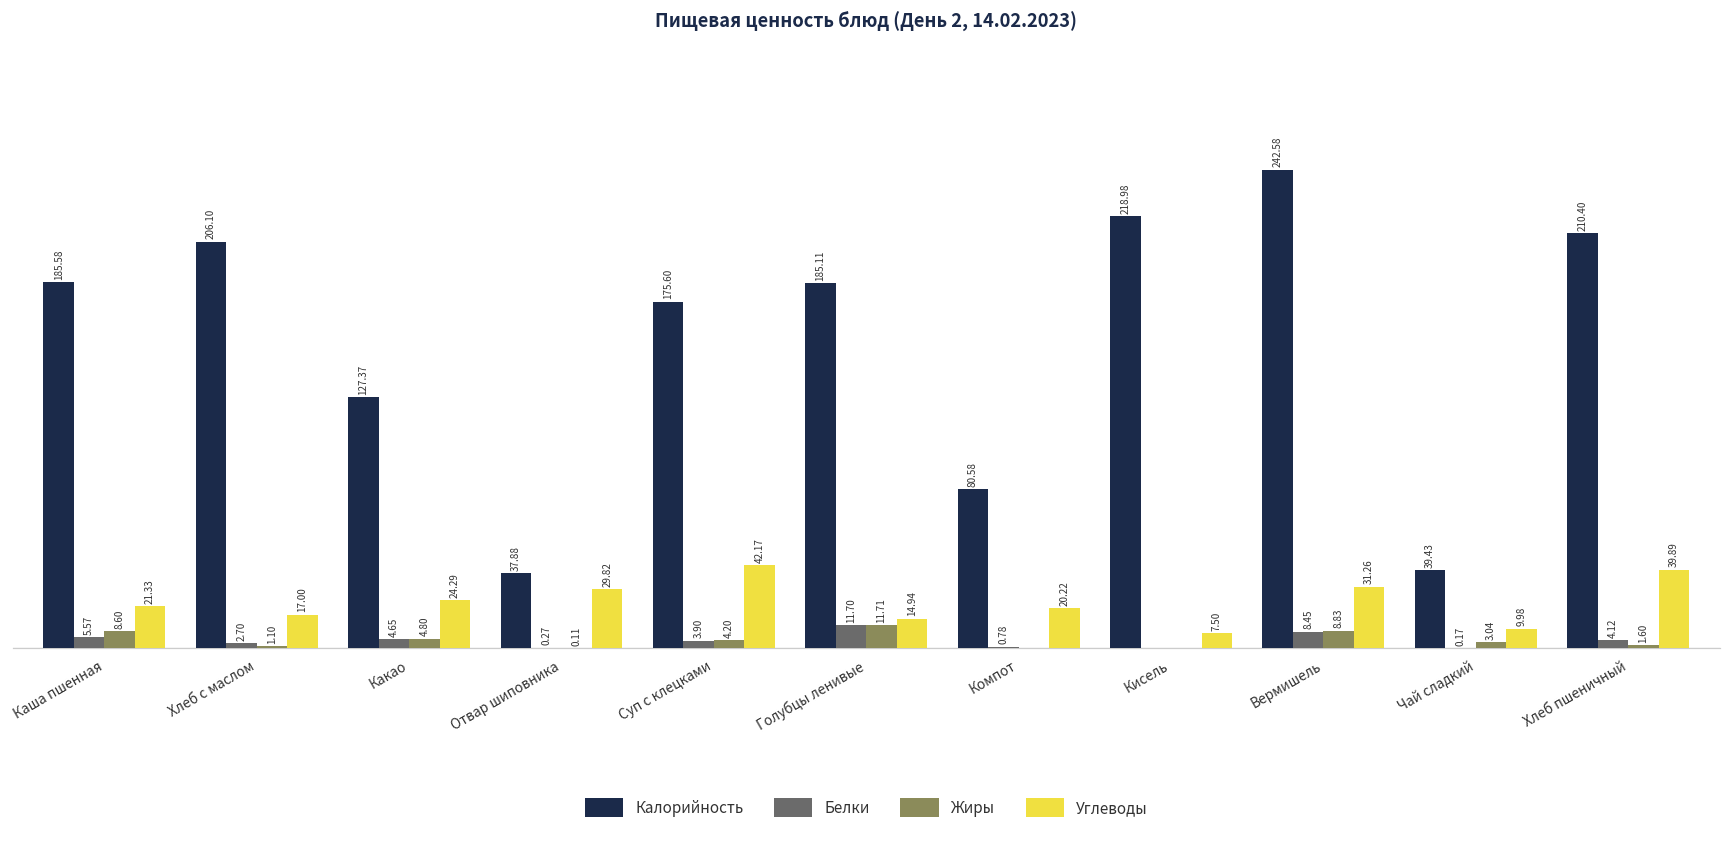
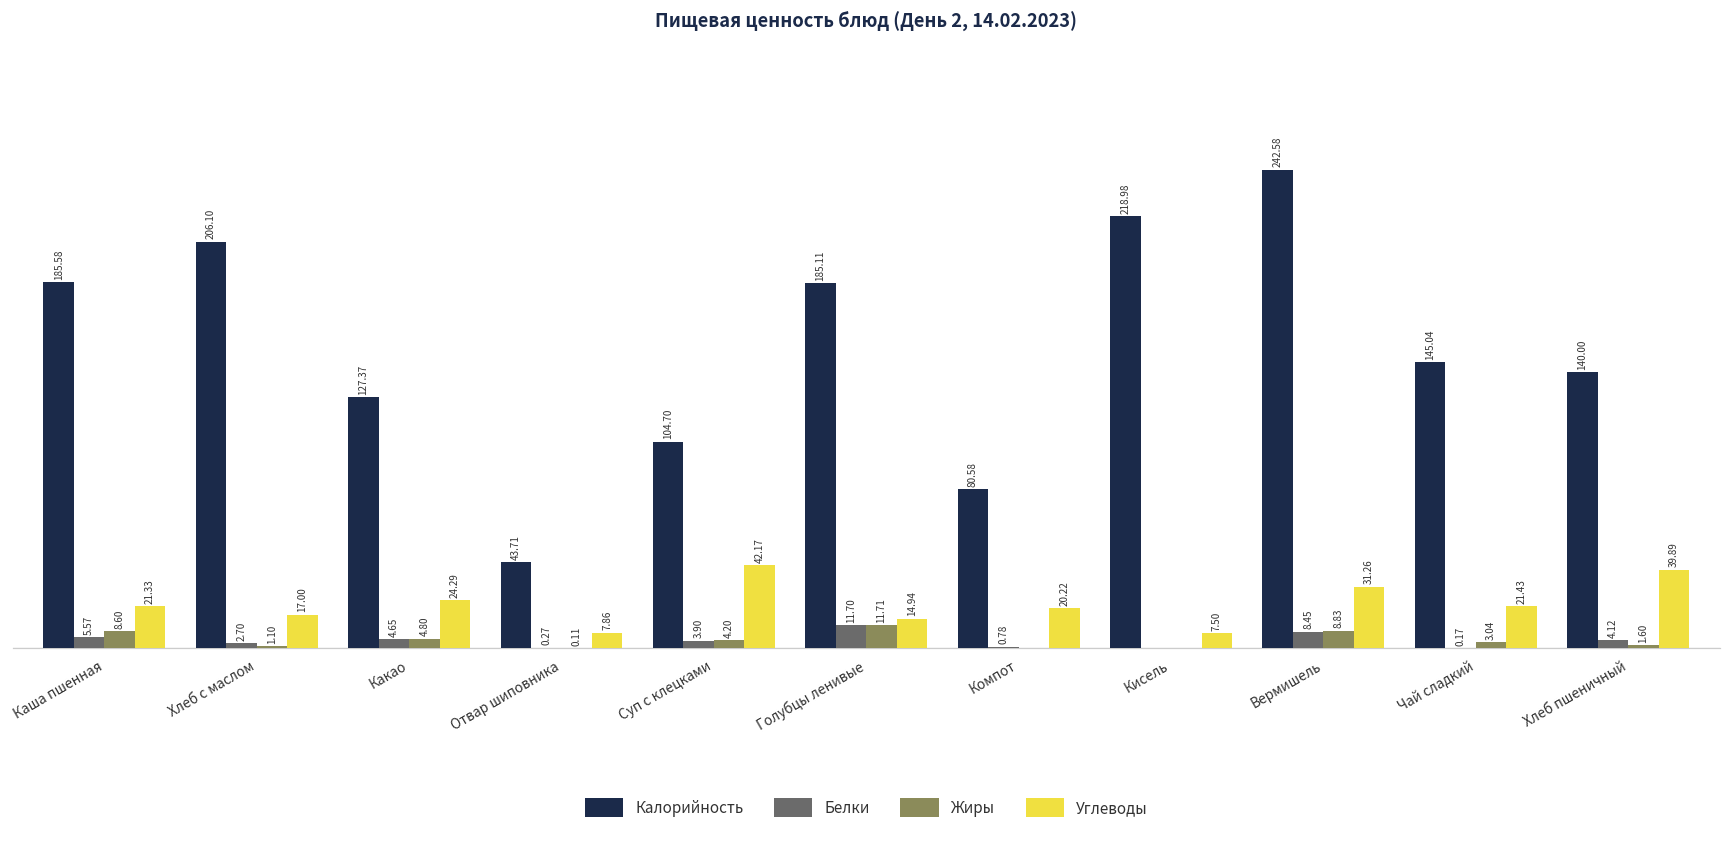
Калорийность, Отвар шиповника: 37.88 -> 43.71
Углеводы, Отвар шиповника: 29.82 -> 7.86
Калорийность, Суп с клецками: 175.60 -> 104.70
Калорийность, Чай сладкий: 39.43 -> 145.04
Углеводы, Чай сладкий: 9.98 -> 21.43
Калорийность, Хлеб пшеничный: 210.40 -> 140.00
